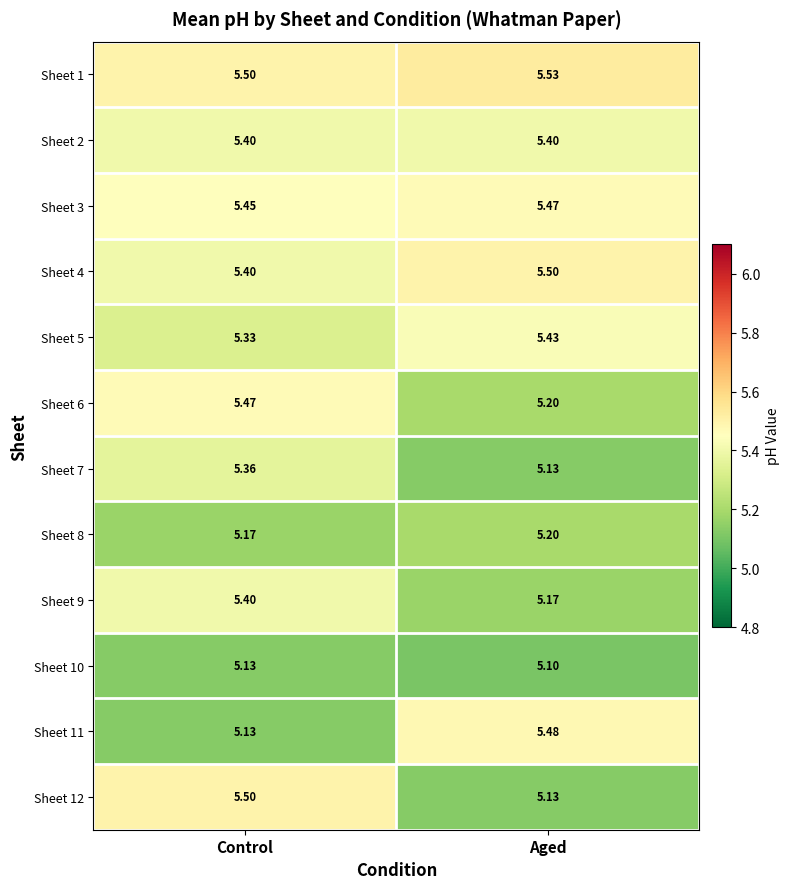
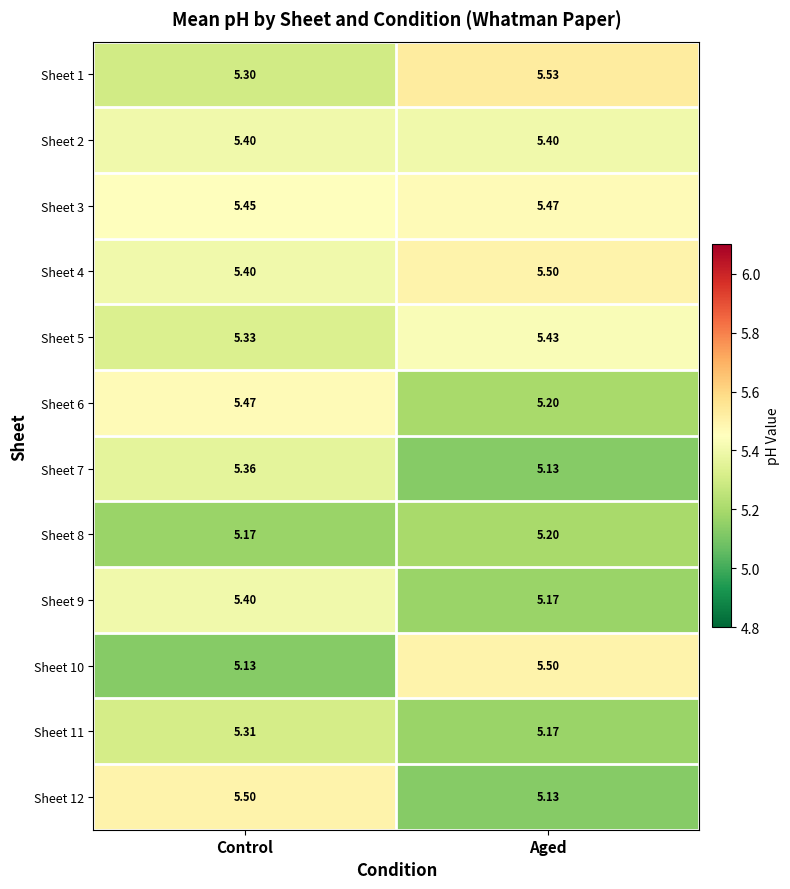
Sheet 1, Control: 5.50 -> 5.30
Sheet 10, Aged: 5.10 -> 5.50
Sheet 11, Control: 5.13 -> 5.31
Sheet 11, Aged: 5.48 -> 5.17
